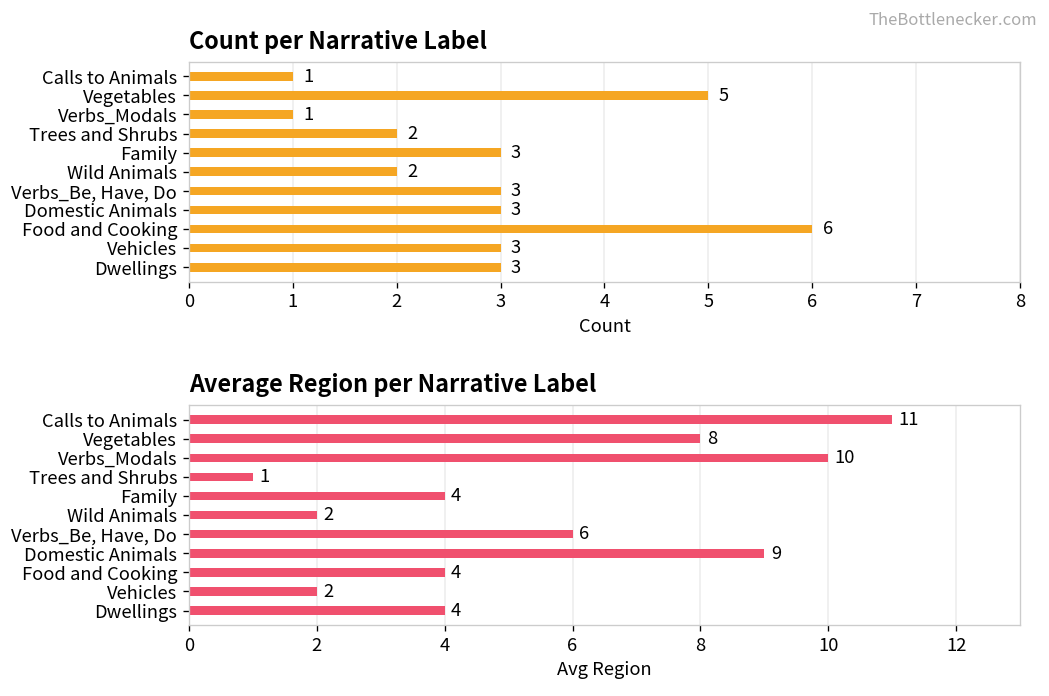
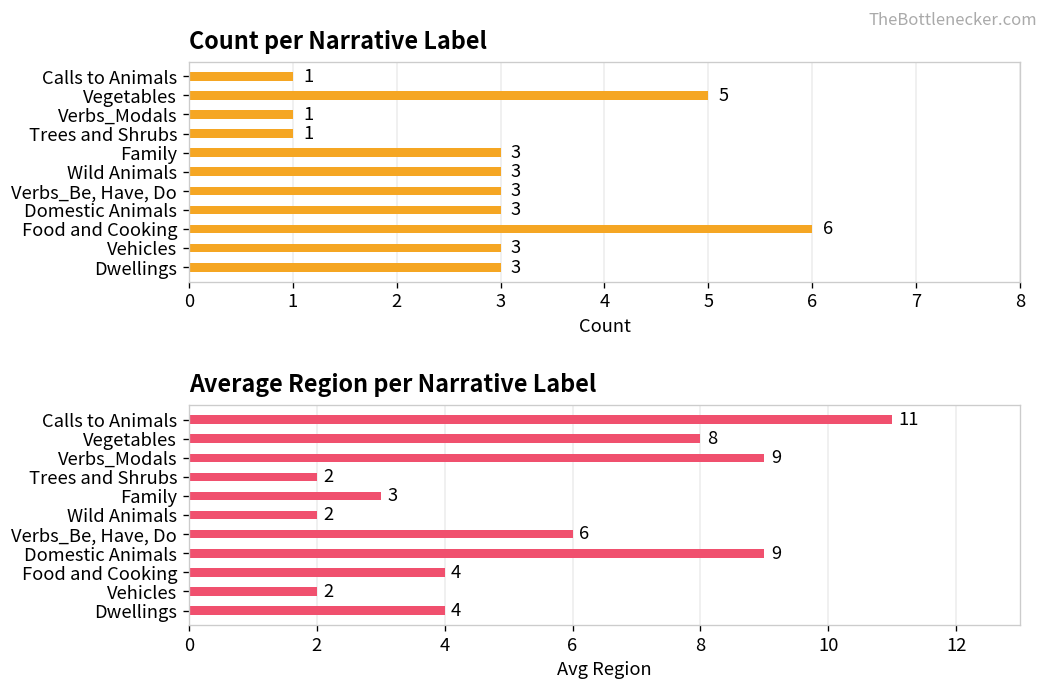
Count per Narrative Label, Trees and Shrubs: 2 -> 1
Count per Narrative Label, Wild Animals: 2 -> 3
Average Region per Narrative Label, Verbs_Modals: 10 -> 9
Average Region per Narrative Label, Trees and Shrubs: 1 -> 2
Average Region per Narrative Label, Family: 4 -> 3
